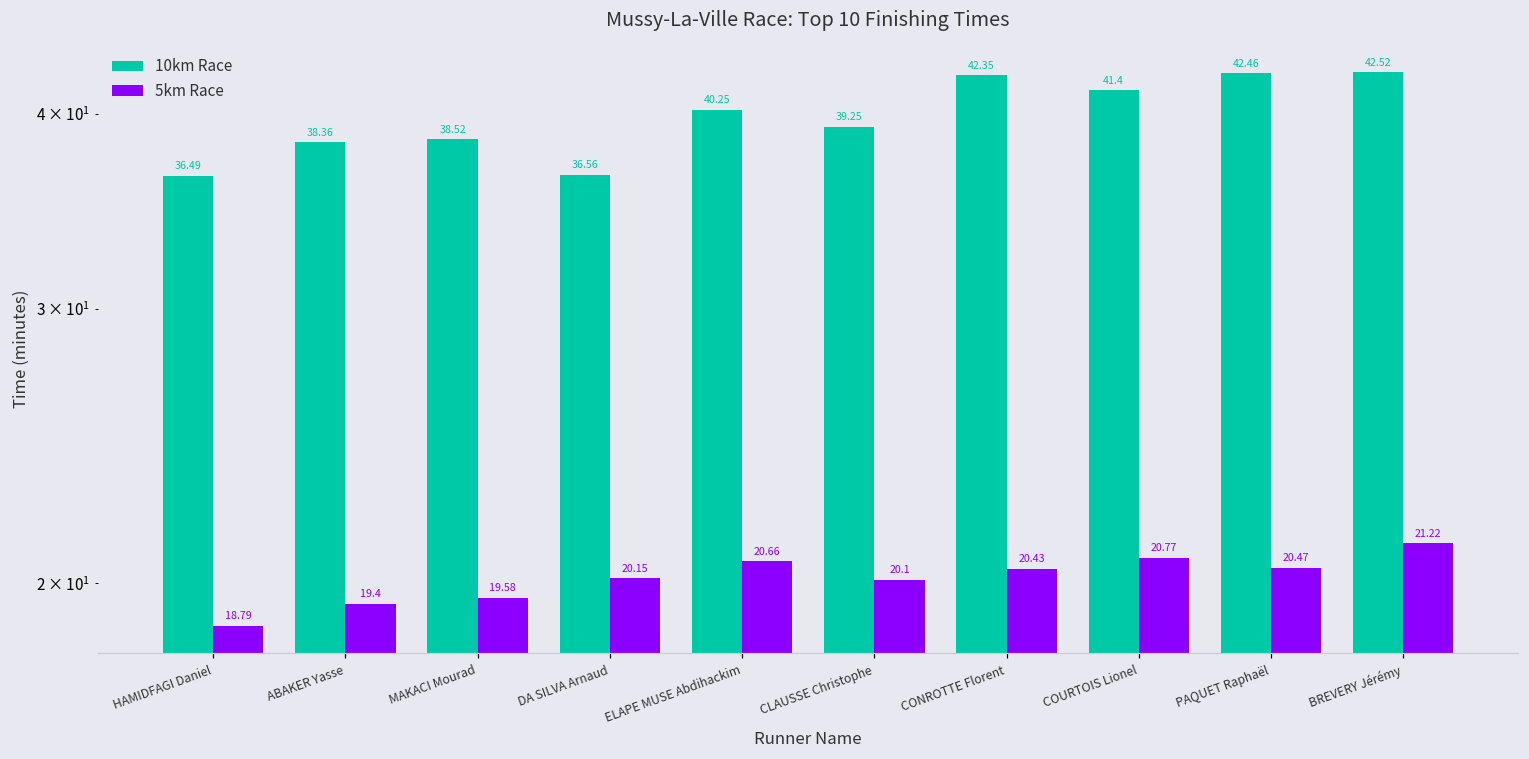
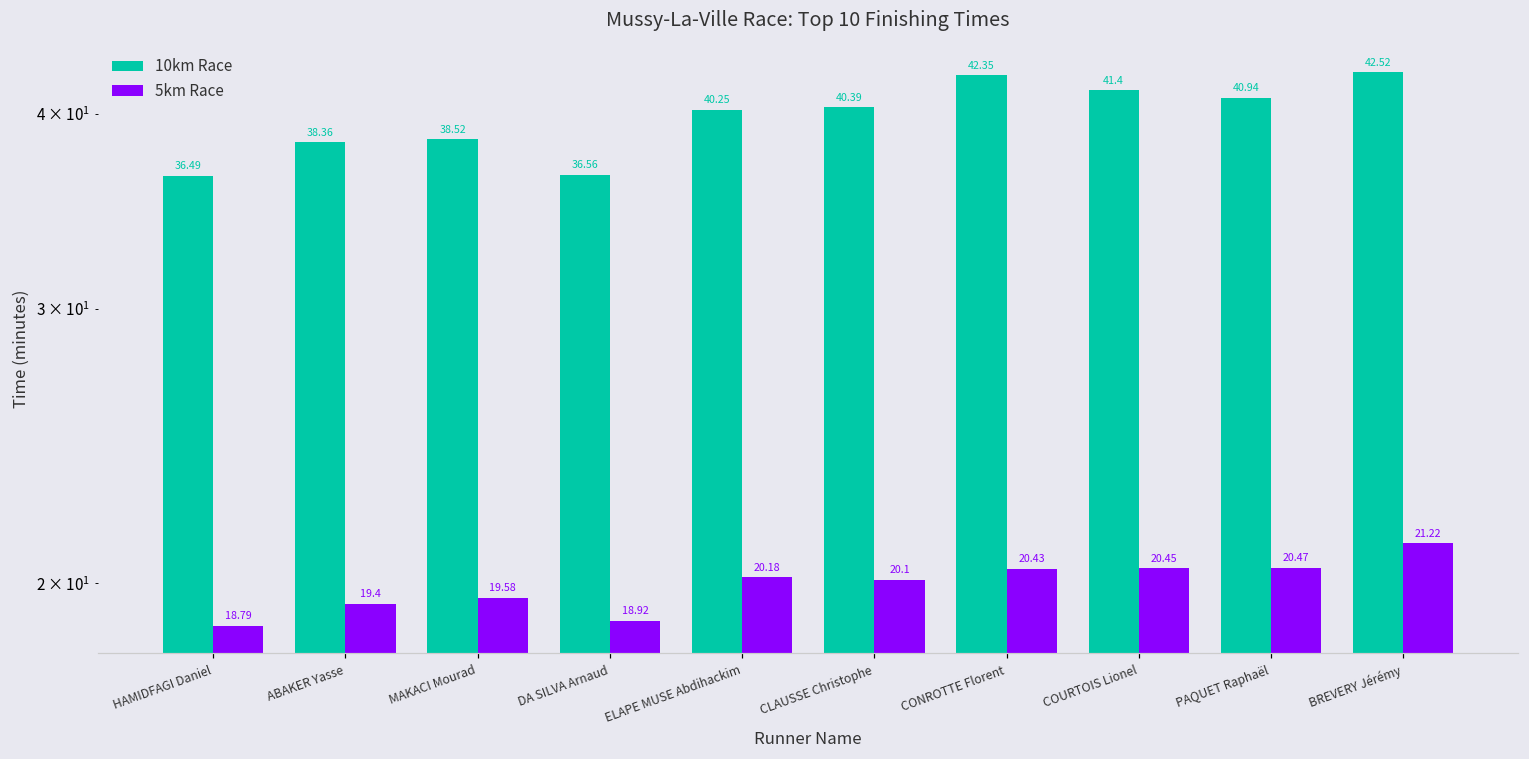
5km Race, DA SILVA Arnaud: 20.15 -> 18.92
5km Race, ELAPE MUSE Abdihackim: 20.66 -> 20.18
10km Race, CLAUSSE Christophe: 39.25 -> 40.39
5km Race, COURTOIS Lionel: 20.77 -> 20.45
10km Race, PAQUET Raphaël: 42.46 -> 40.94
